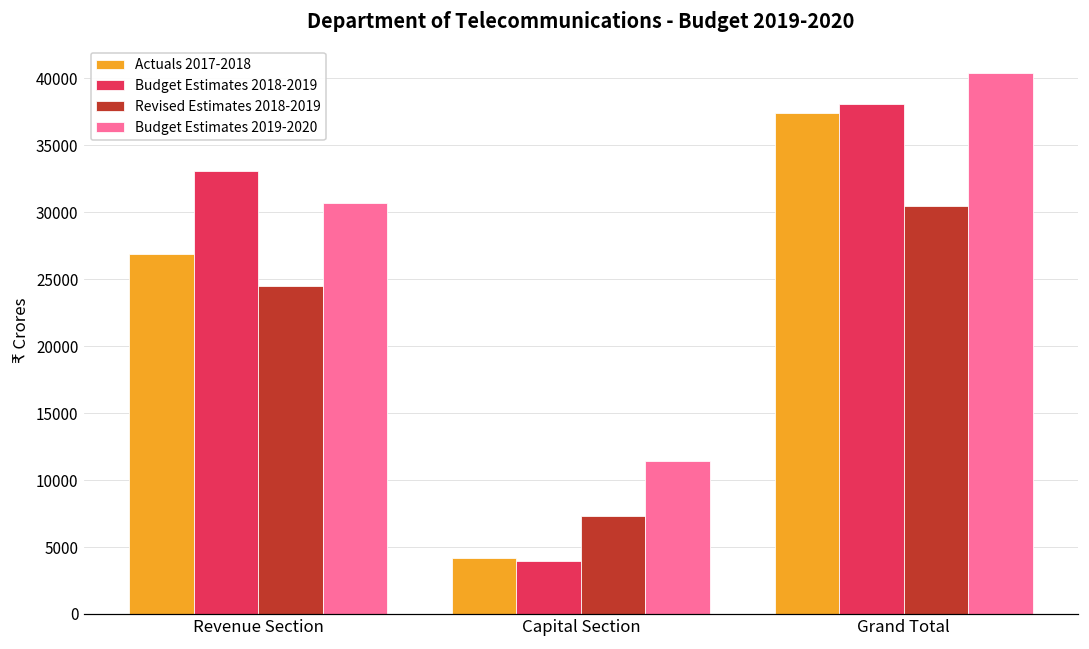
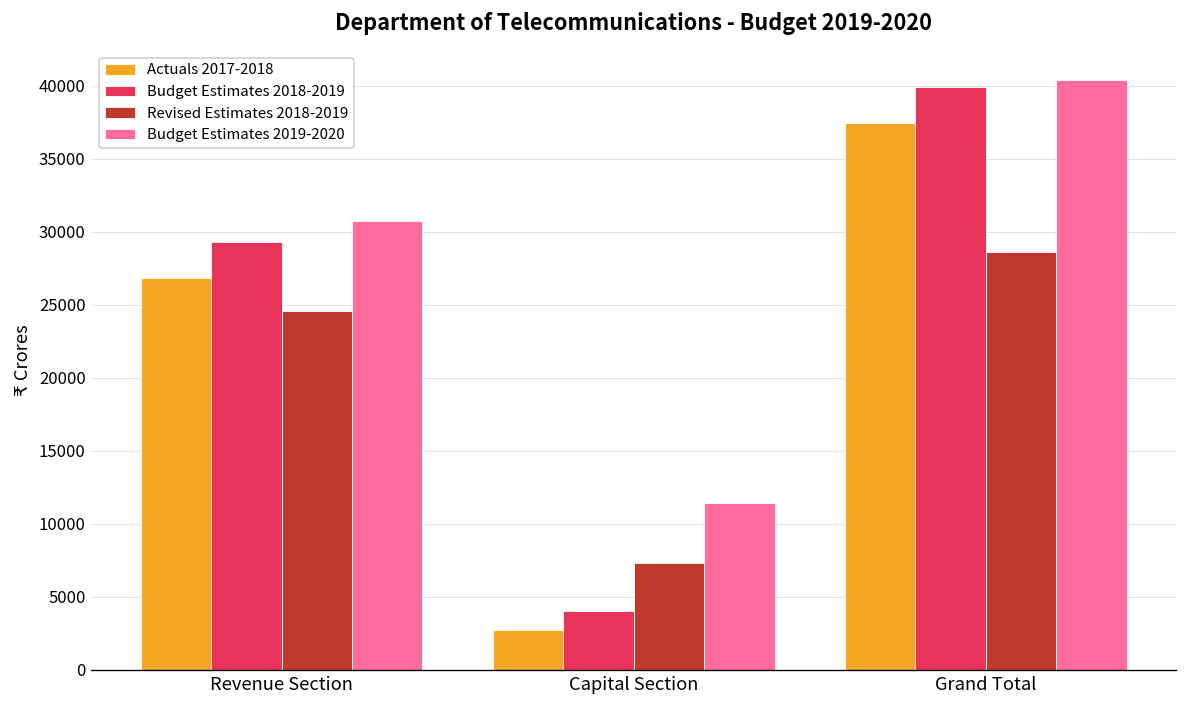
Budget Estimates 2018-2019, Revenue Section: 33100 -> 29300
Actuals 2017-2018, Capital Section: 4200 -> 2700
Budget Estimates 2018-2019, Grand Total: 38100 -> 39900
Revised Estimates 2018-2019, Grand Total: 30500 -> 28600
